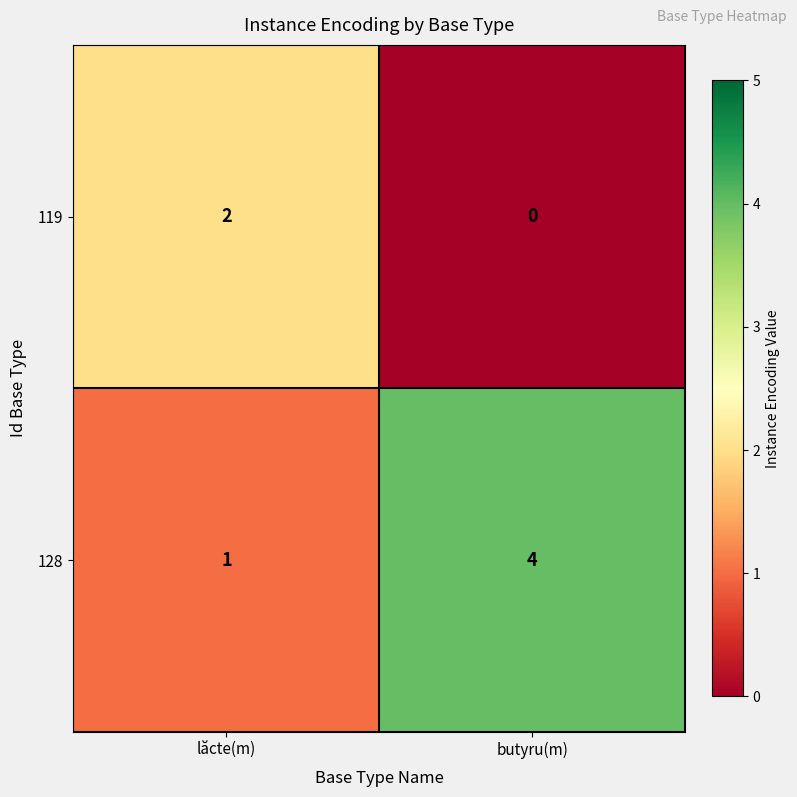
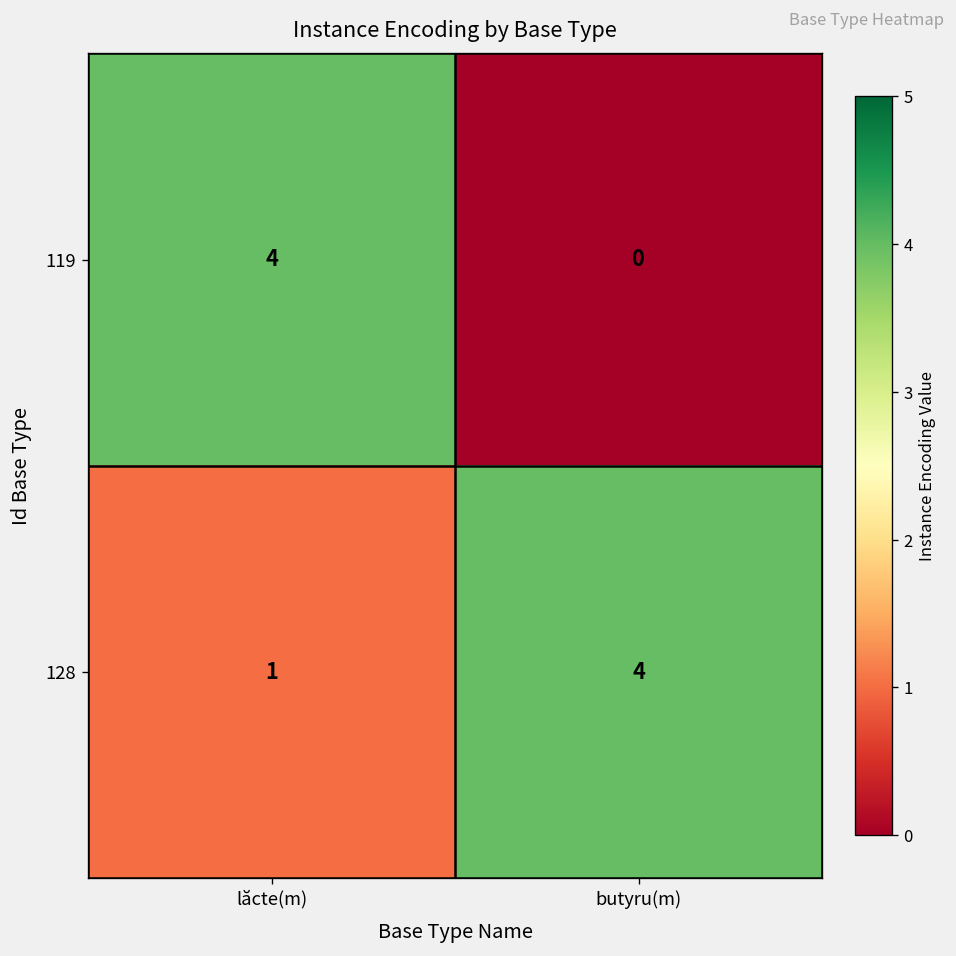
119, lăcte(m): 2 -> 4
